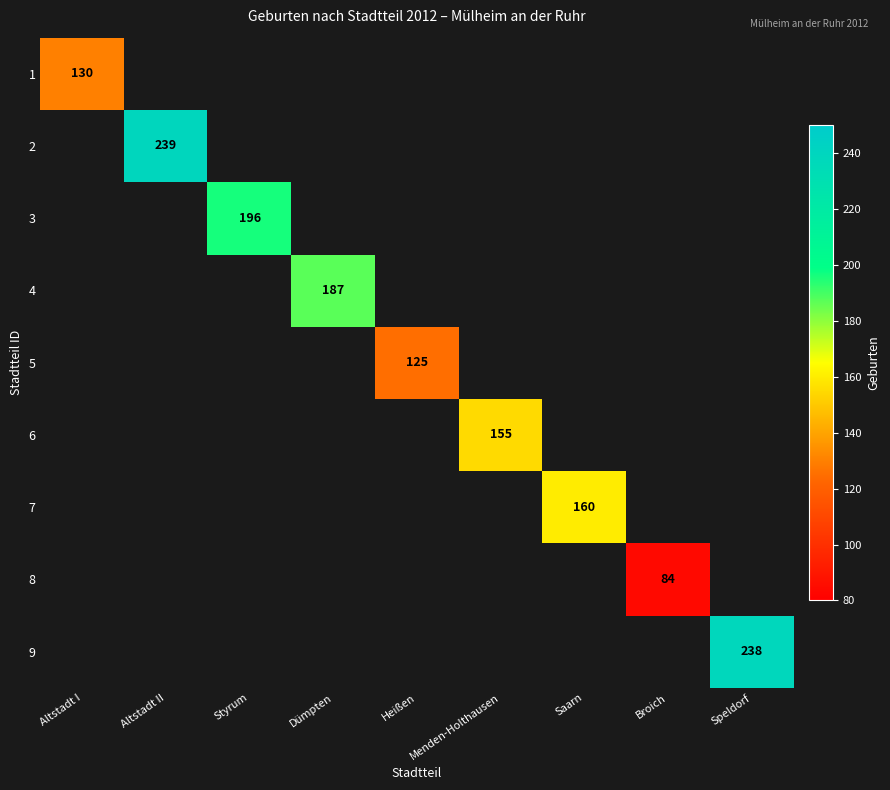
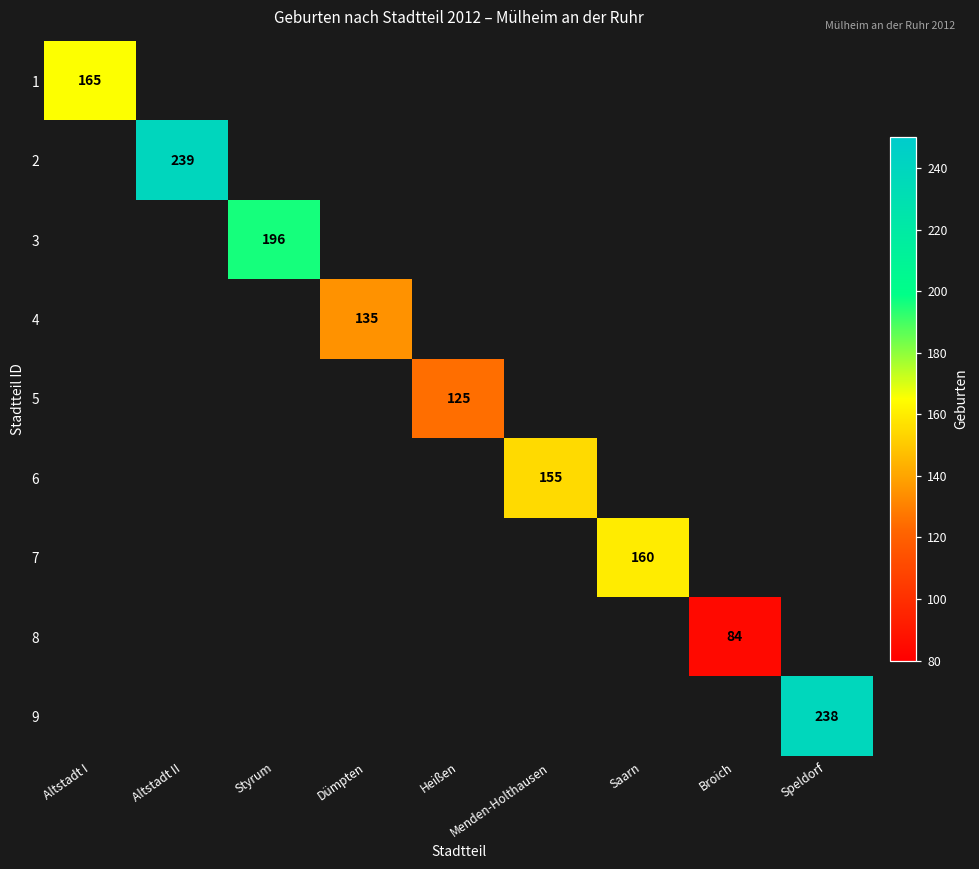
1, Altstadt I: 130 -> 165
4, Dümpten: 187 -> 135
